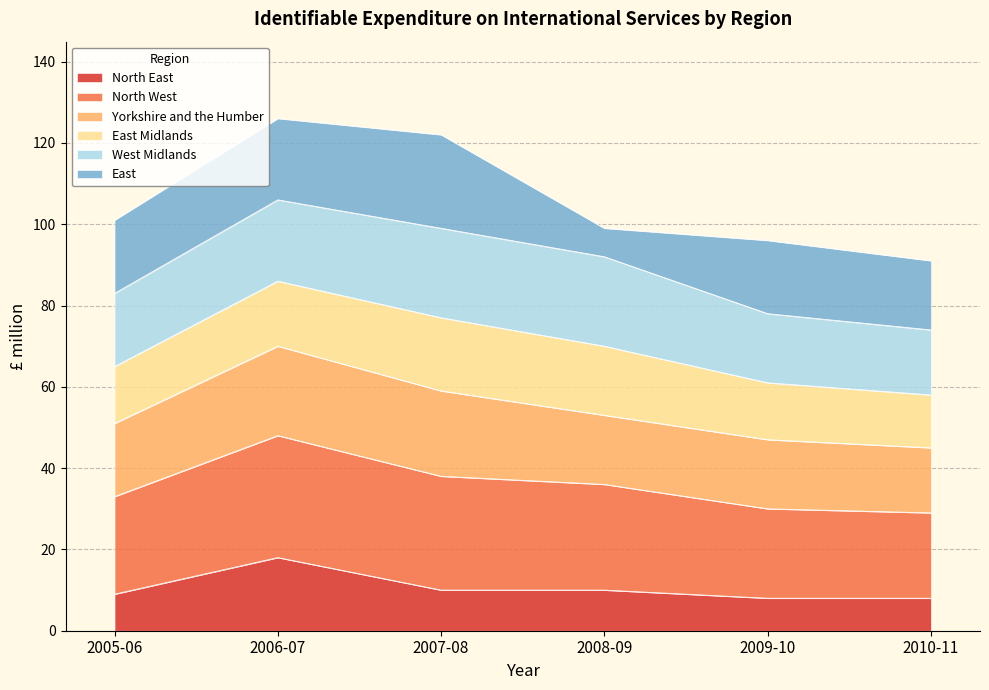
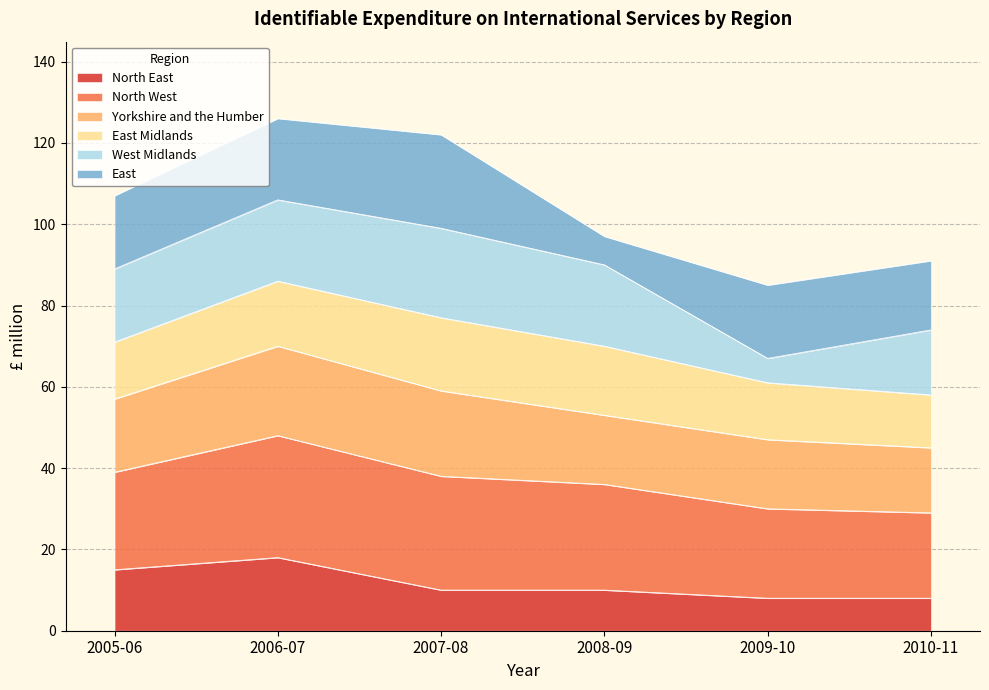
North East, 2005-06: 9 -> 15
West Midlands, 2008-09: 22 -> 20
West Midlands, 2009-10: 17 -> 6
